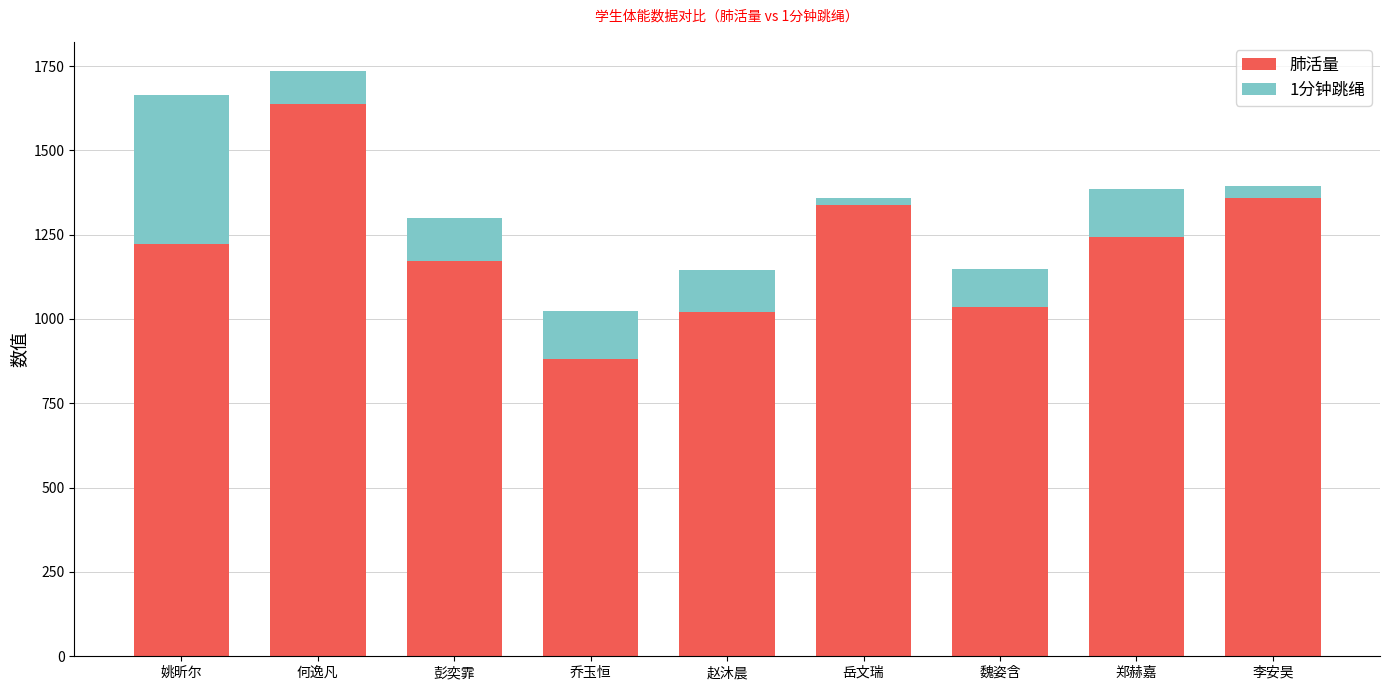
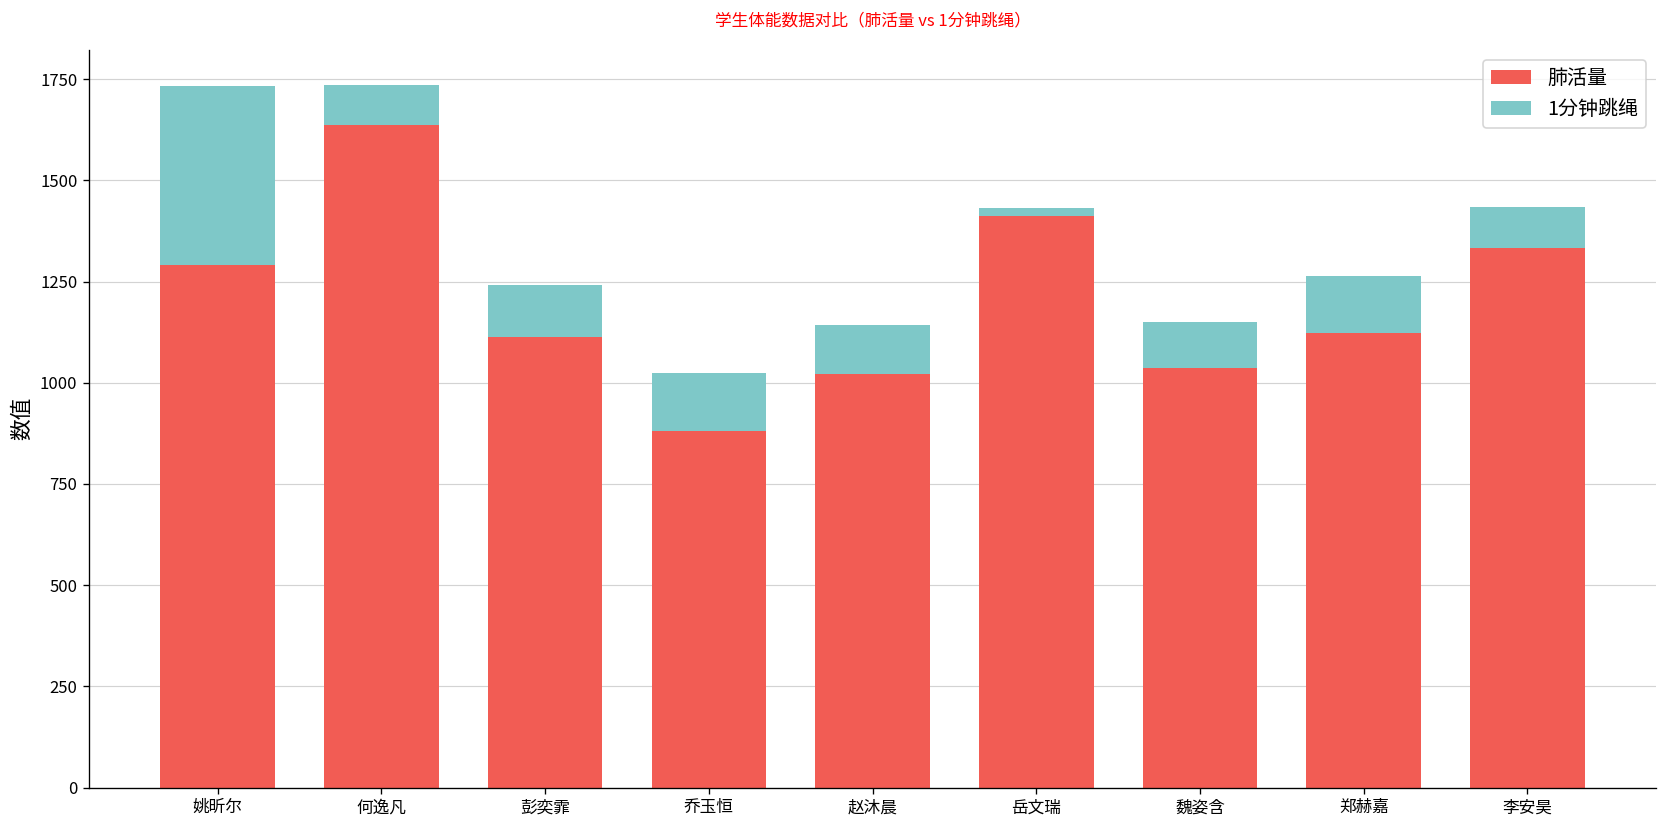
肺活量, 姚昕尔: 1220 -> 1290
肺活量, 彭奕霏: 1170 -> 1110
肺活量, 岳文瑞: 1340 -> 1410
肺活量, 郑赫嘉: 1240 -> 1120
肺活量, 李安昊: 1360 -> 1330
1分钟跳绳, 李安昊: 40 -> 100
